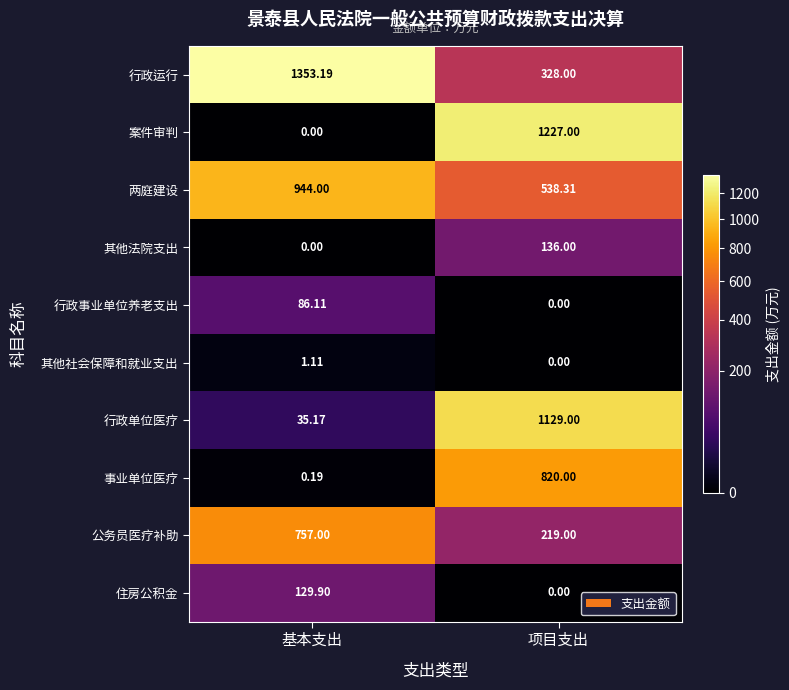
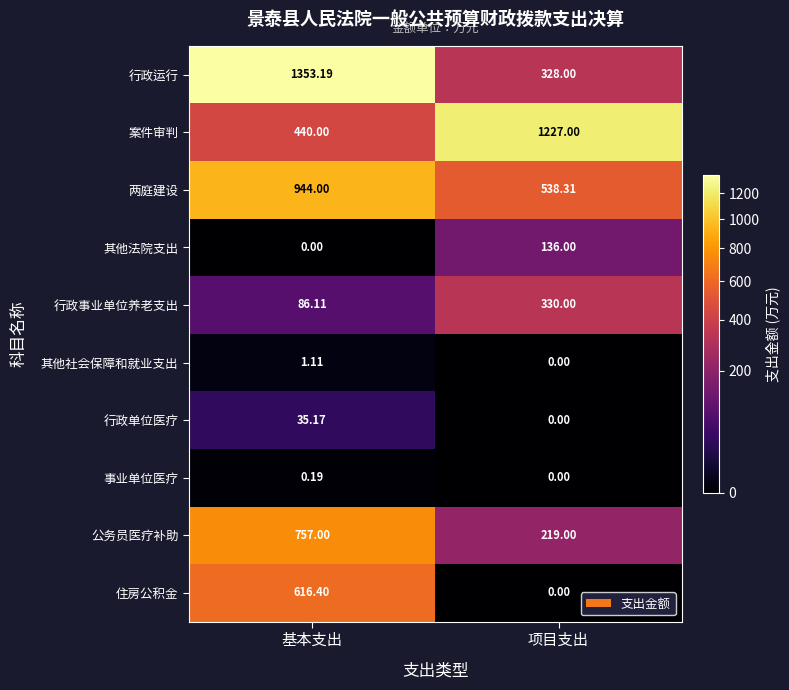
案件审判, 基本支出: 0.00 -> 440.00
行政事业单位养老支出, 项目支出: 0.00 -> 330.00
行政单位医疗, 项目支出: 1129.00 -> 0.00
事业单位医疗, 项目支出: 820.00 -> 0.00
住房公积金, 基本支出: 129.90 -> 616.40
